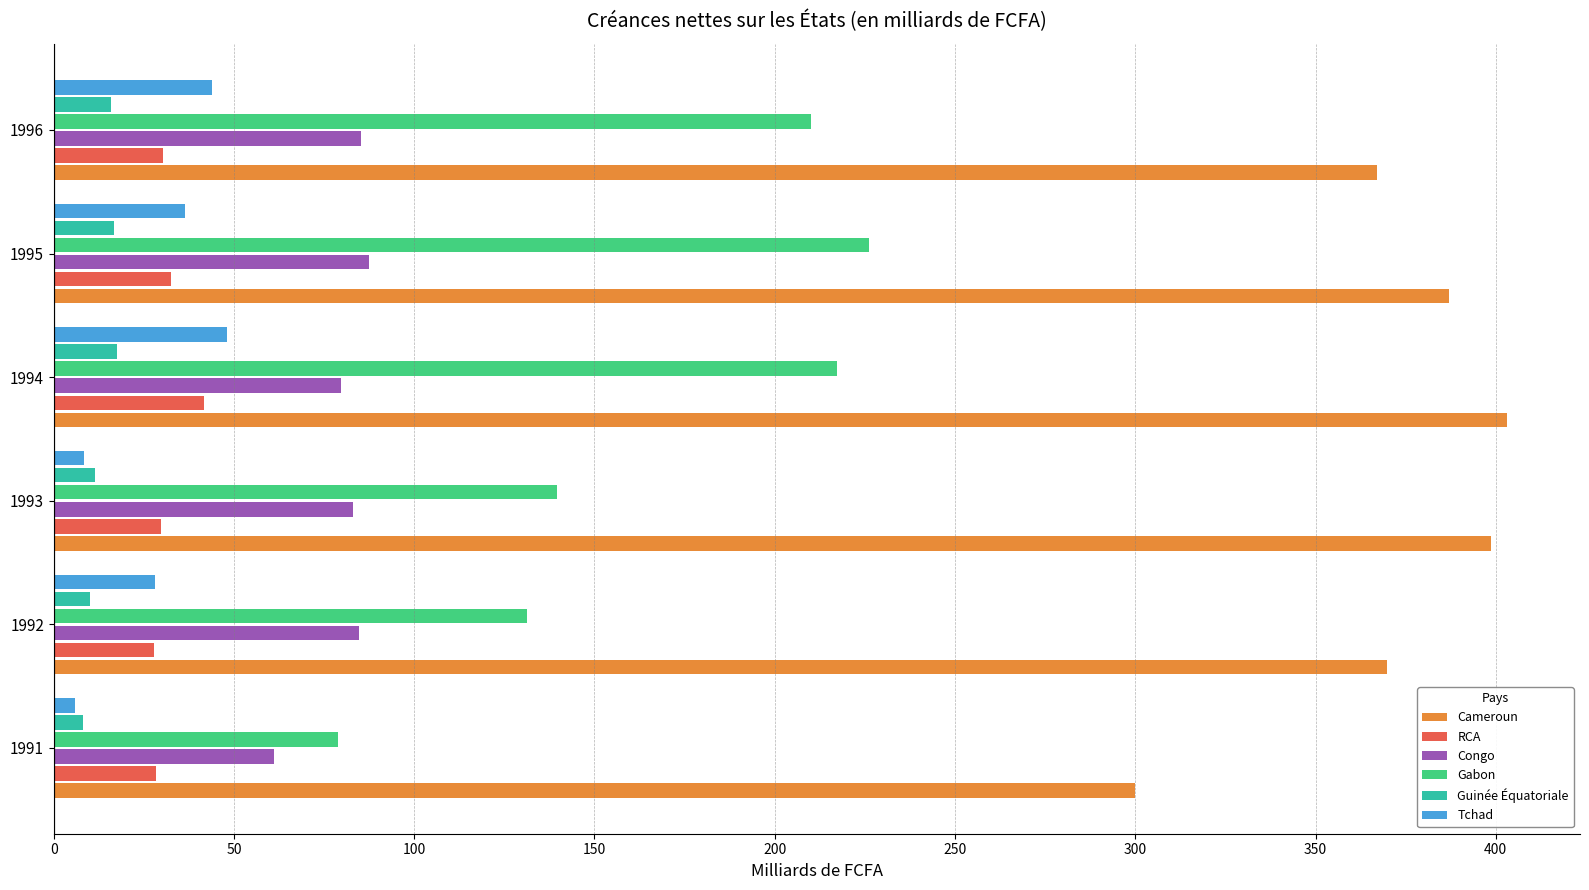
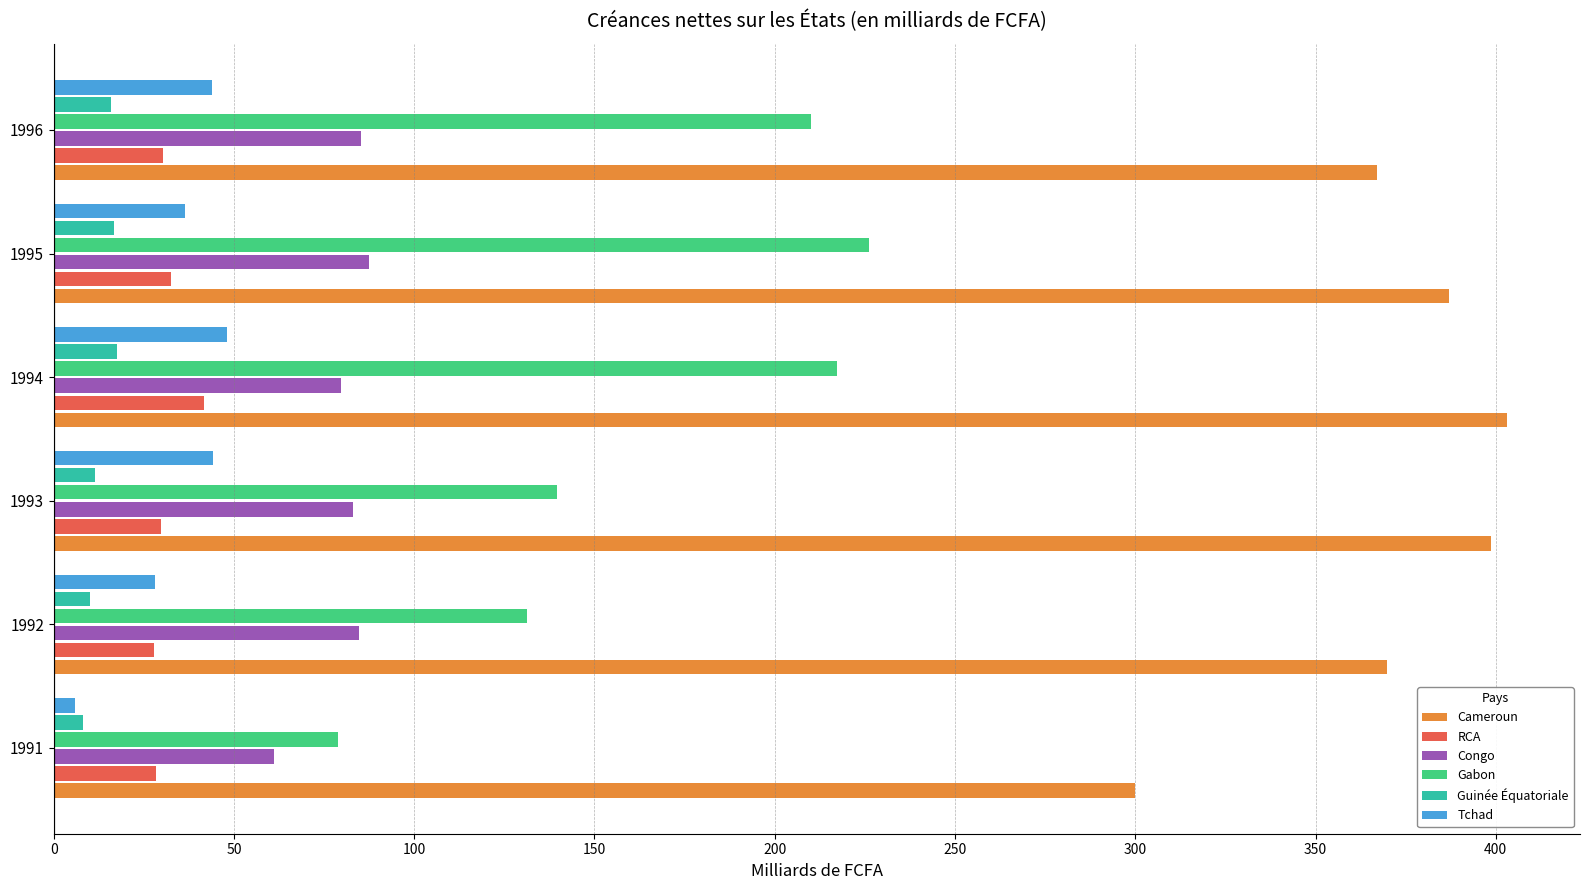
Tchad, 1993: 8 -> 44
